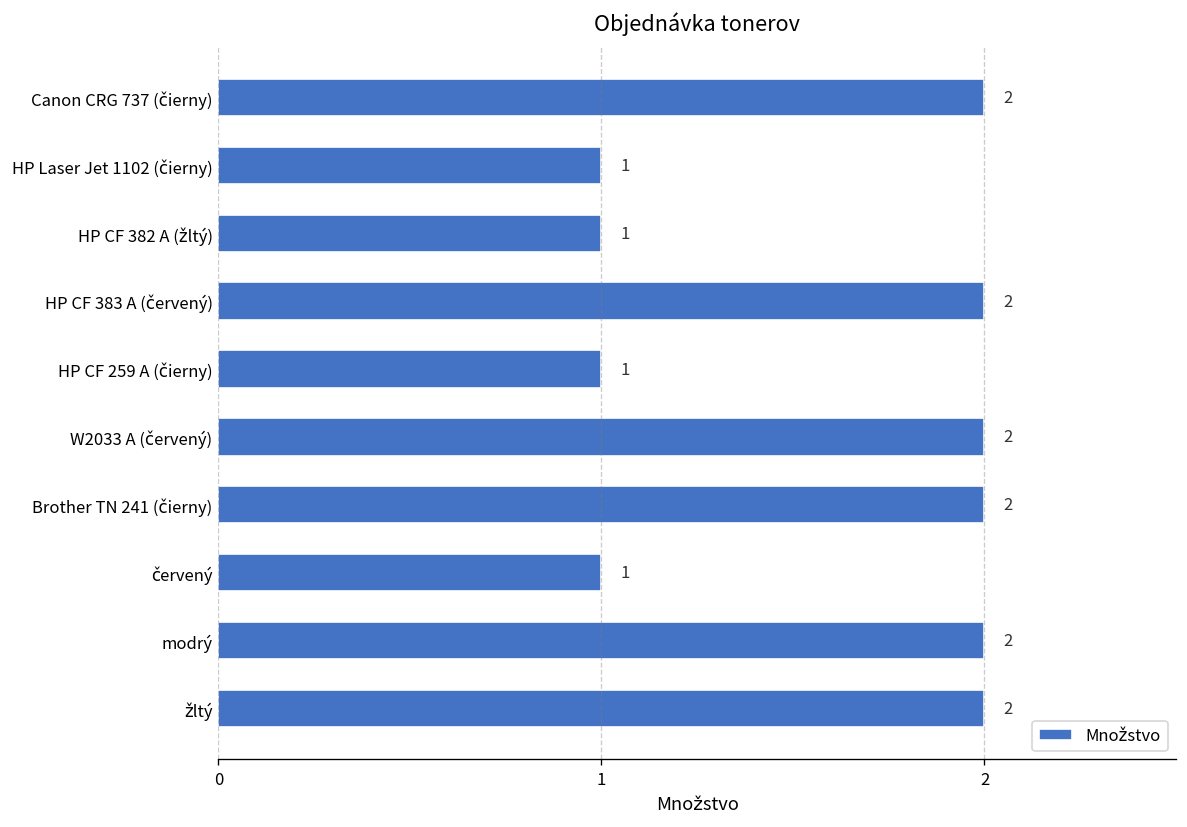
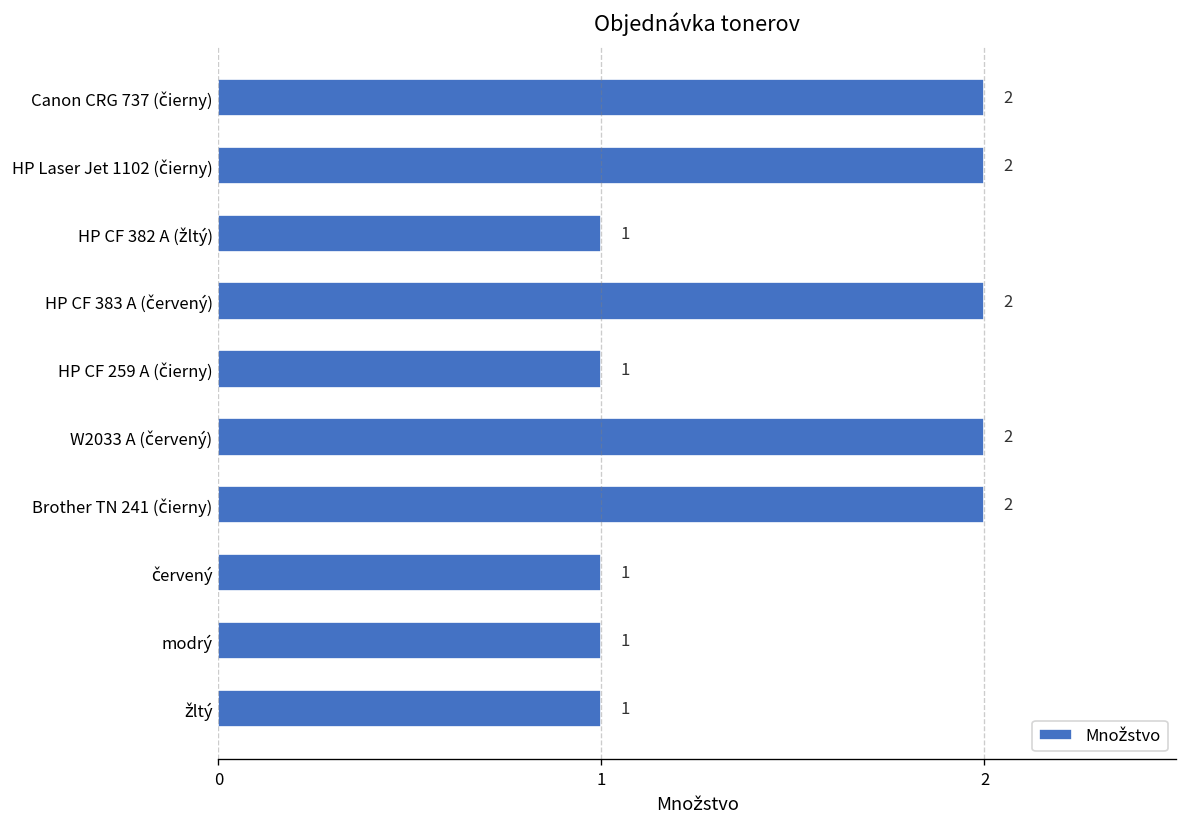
HP Laser Jet 1102 (čierny): 1 -> 2
modrý: 2 -> 1
žltý: 2 -> 1
